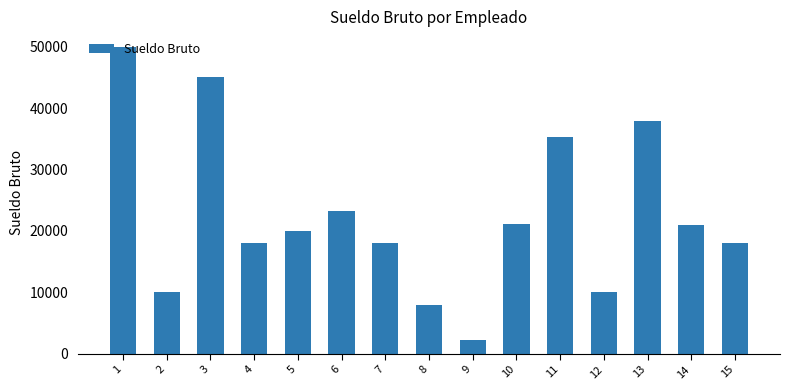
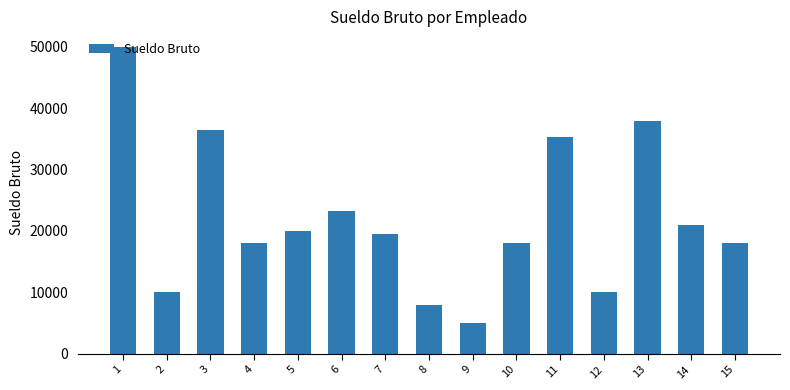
3: 45000 -> 36000
7: 18000 -> 19000
9: 2000 -> 5000
10: 21000 -> 18000
